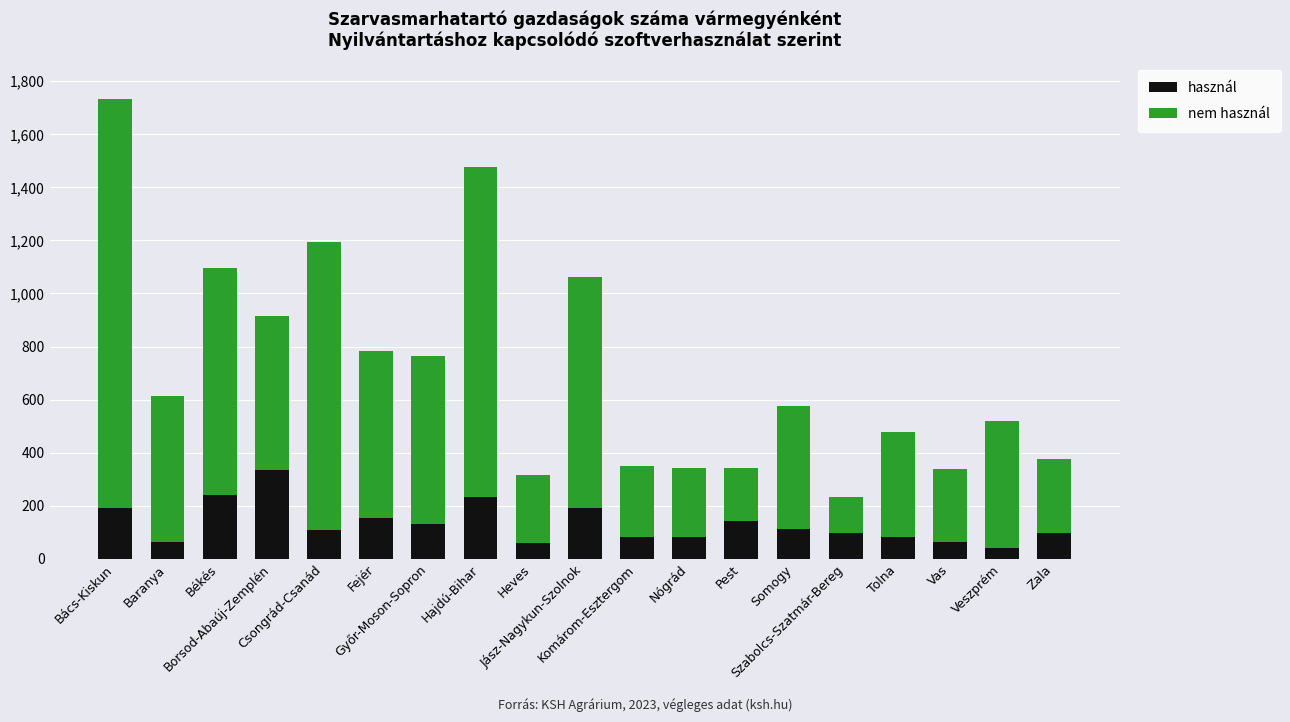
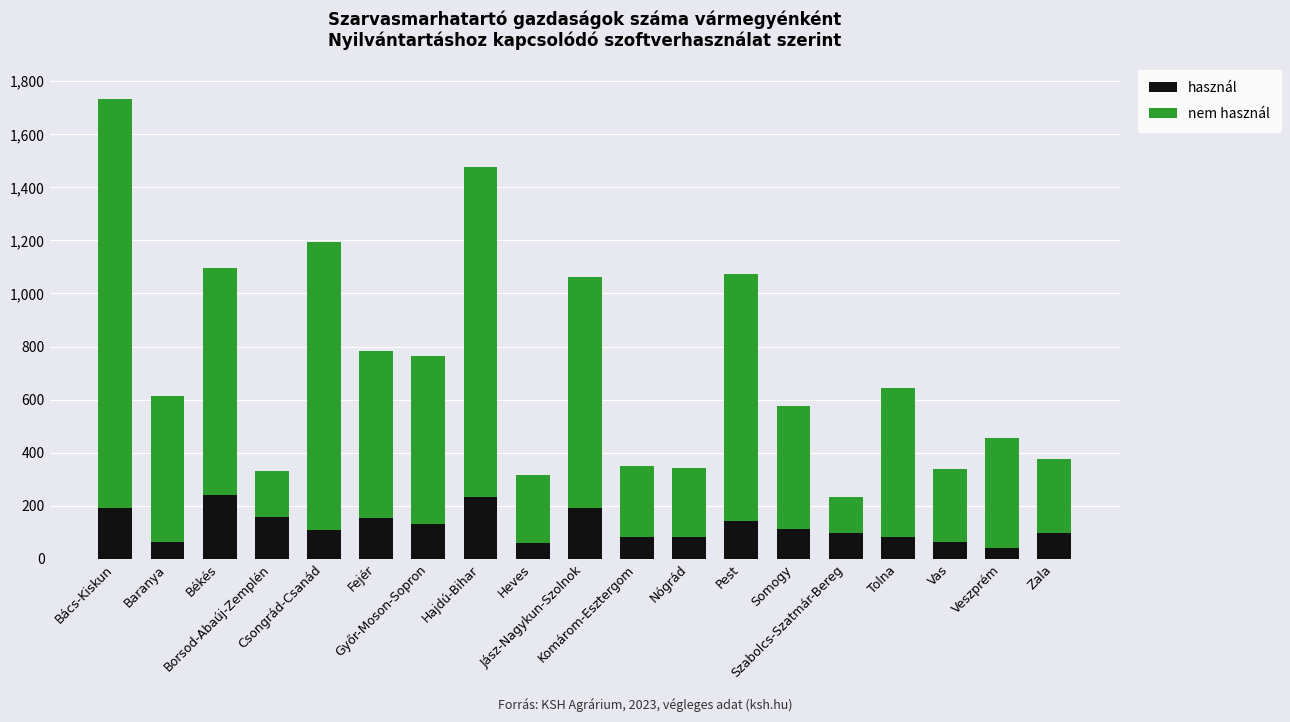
használ, Borsod-Abaúj-Zemplén: 330 -> 160
nem használ, Borsod-Abaúj-Zemplén: 580 -> 180
nem használ, Pest: 200 -> 930
nem használ, Tolna: 390 -> 560
nem használ, Veszprém: 480 -> 420
